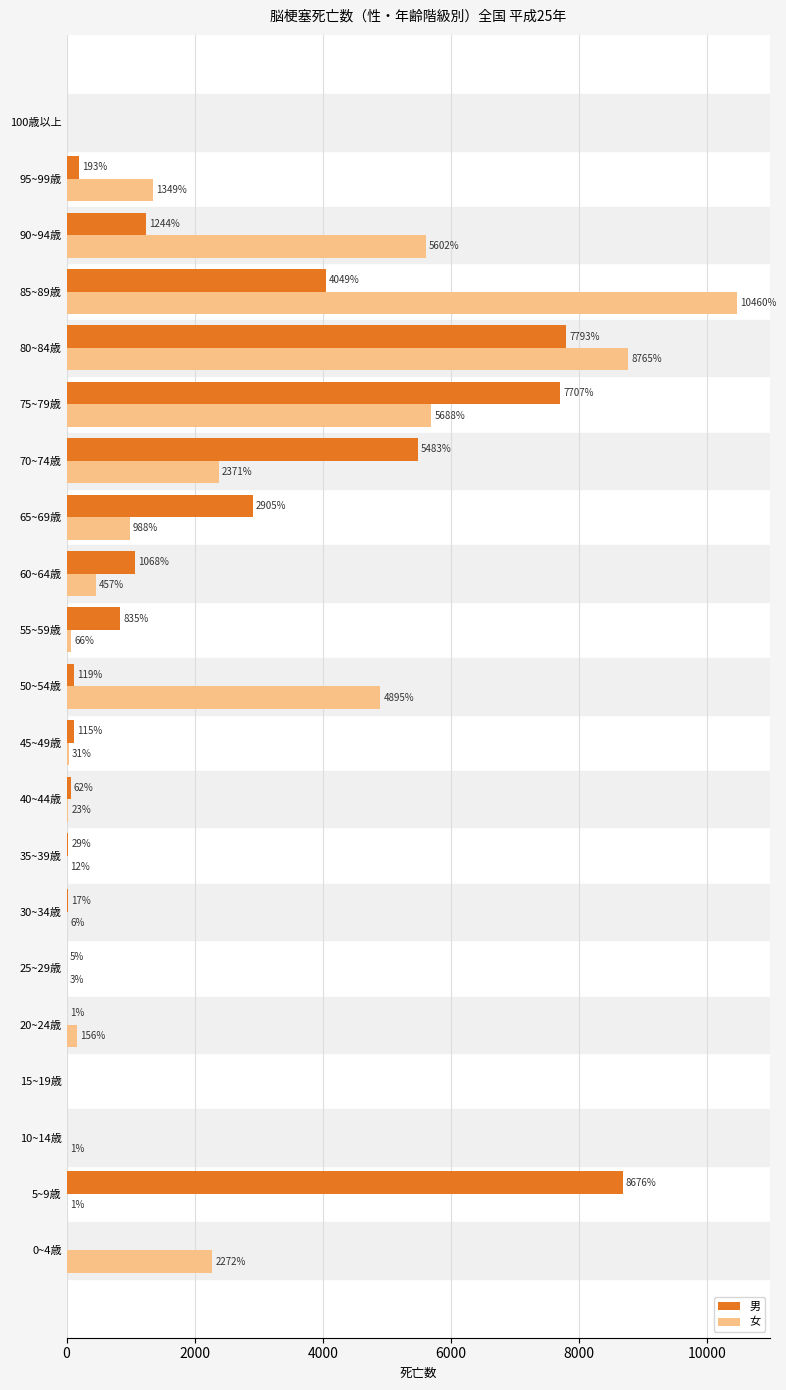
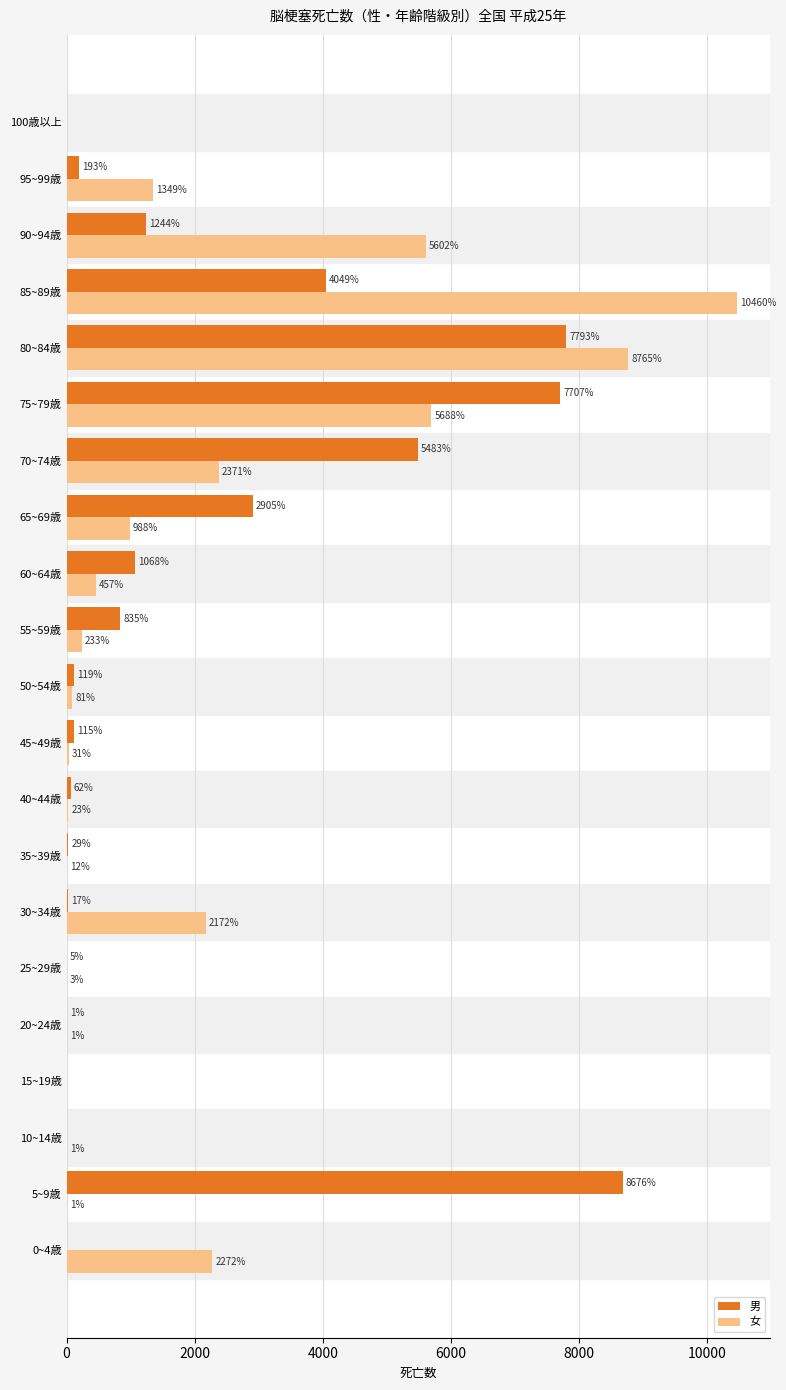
女, 55~59歳: 66% -> 233%
女, 50~54歳: 4895% -> 81%
女, 30~34歳: 6% -> 2172%
女, 20~24歳: 156% -> 1%
